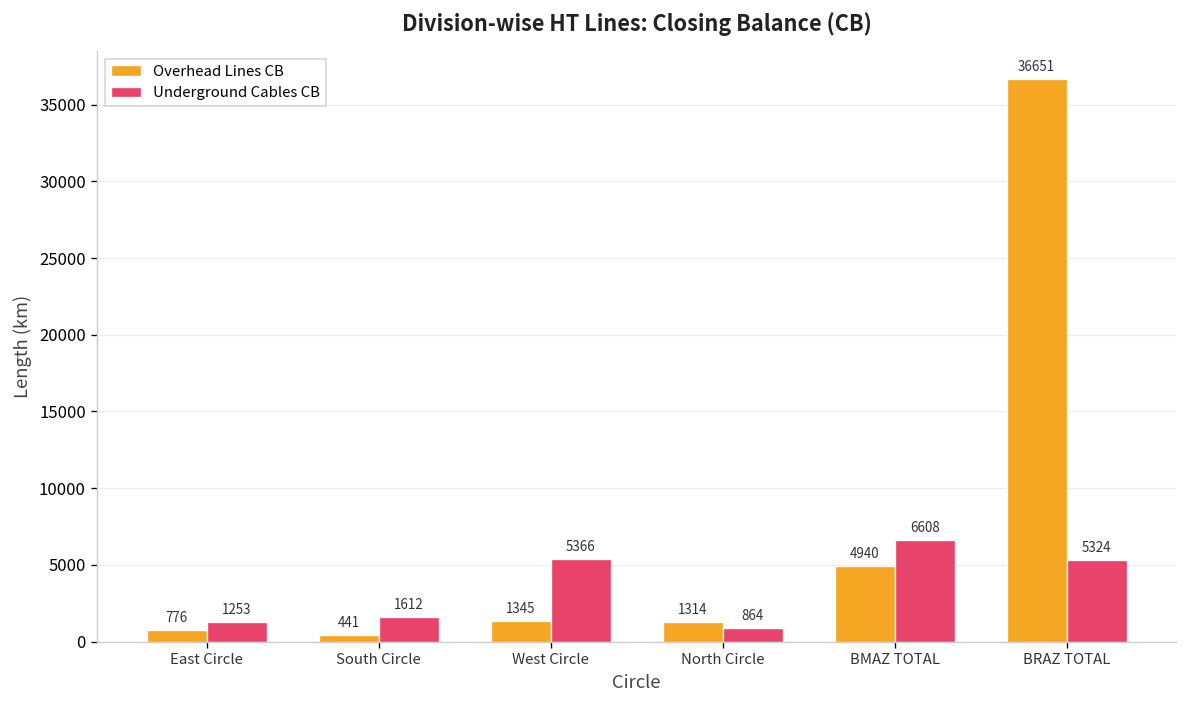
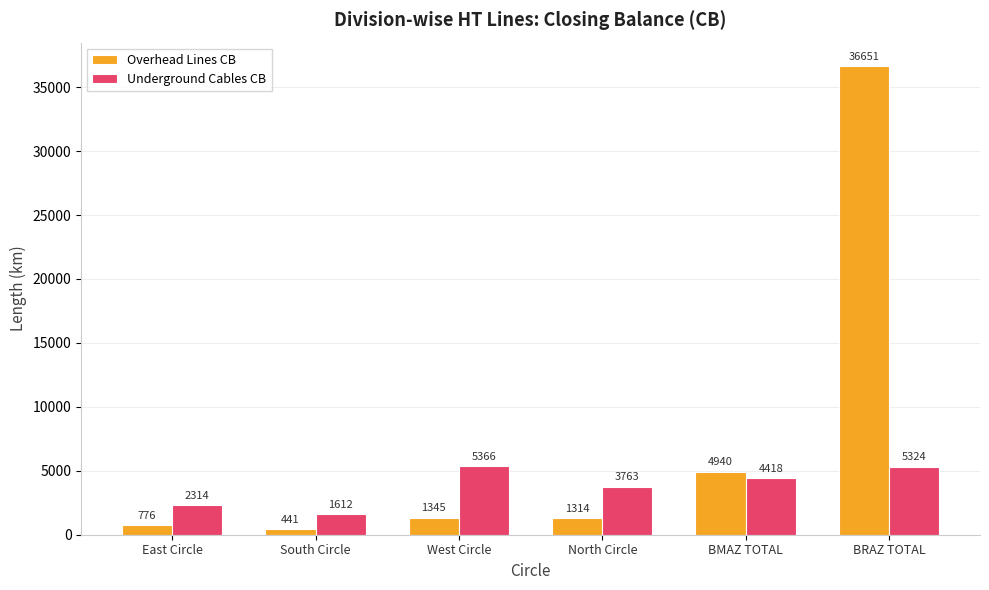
Underground Cables CB, East Circle: 1253 -> 2314
Underground Cables CB, North Circle: 864 -> 3763
Underground Cables CB, BMAZ TOTAL: 6608 -> 4418
